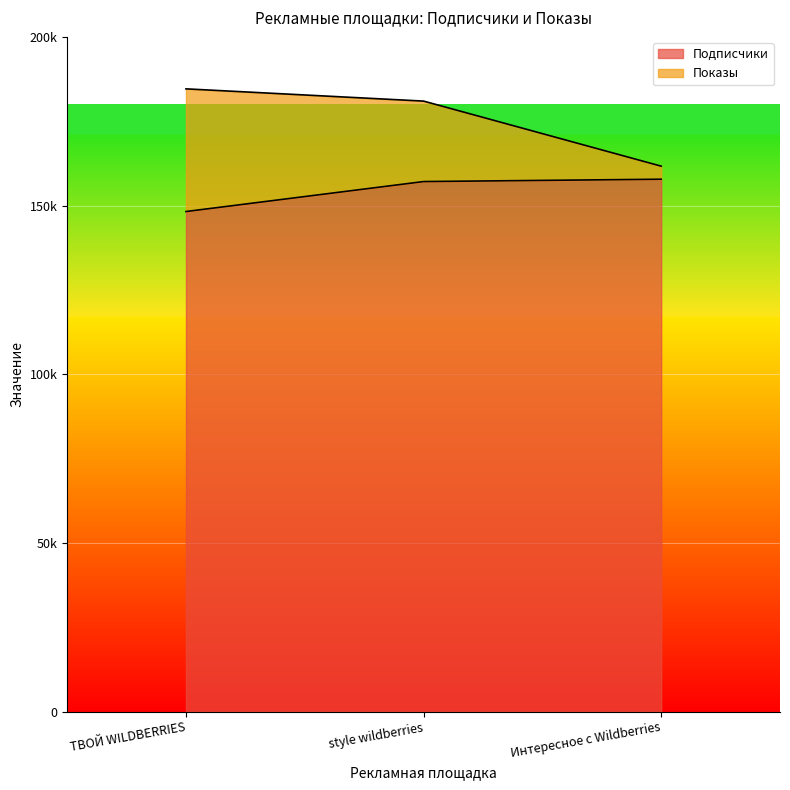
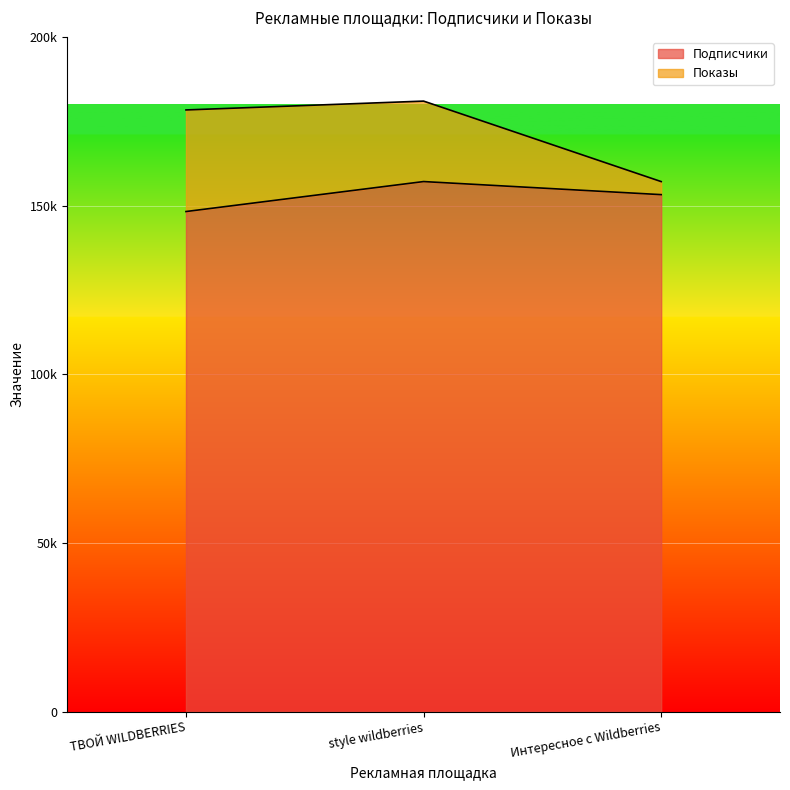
Показы, ТВОЙ WILDBERRIES: 36000 -> 30000
Подписчики, Интересное с Wildberries: 158000 -> 153000
